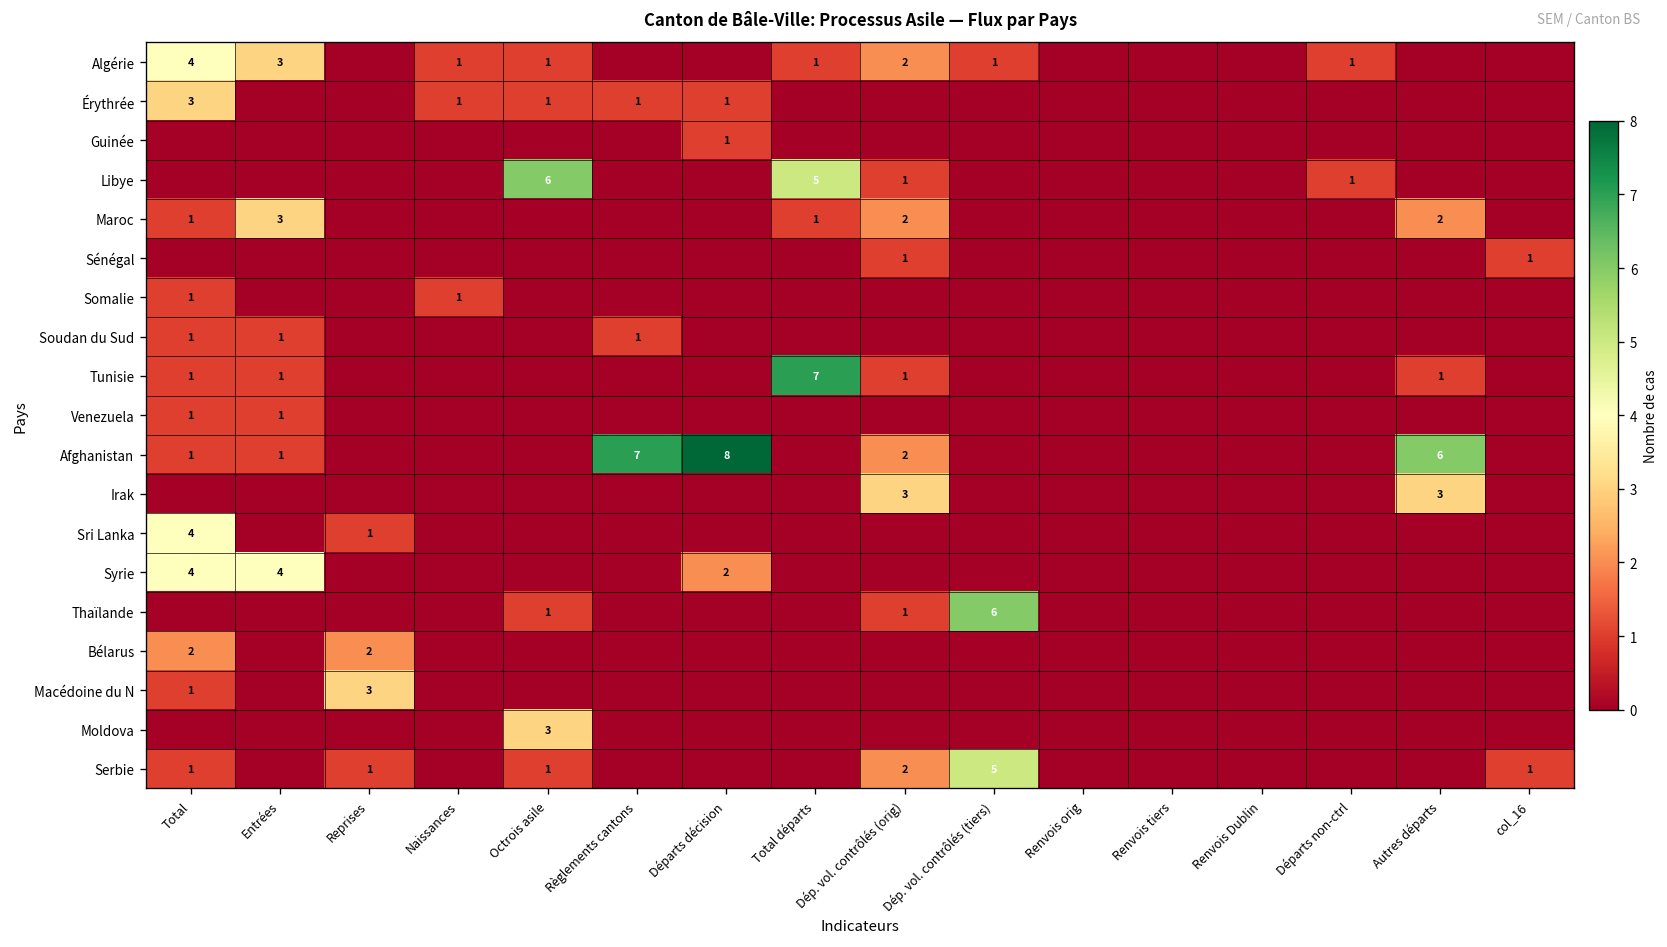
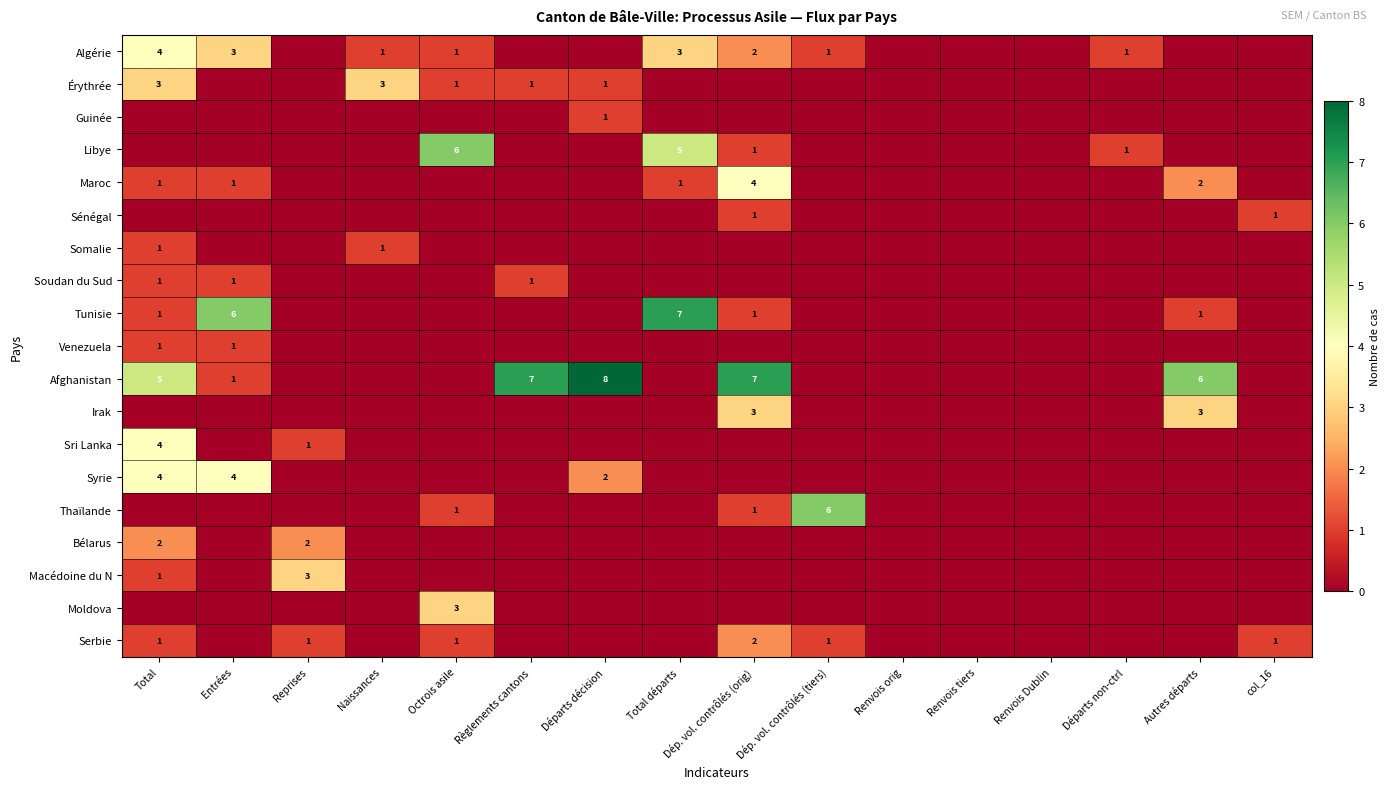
Algérie, Total départs: 1 -> 3
Érythrée, Naissances: 1 -> 3
Maroc, Entrées: 3 -> 1
Maroc, Dép. vol. contrôlés (orig): 2 -> 4
Tunisie, Entrées: 1 -> 6
Afghanistan, Total: 1 -> 5
Afghanistan, Dép. vol. contrôlés (orig): 2 -> 7
Serbie, Dép. vol. contrôlés (tiers): 5 -> 1
